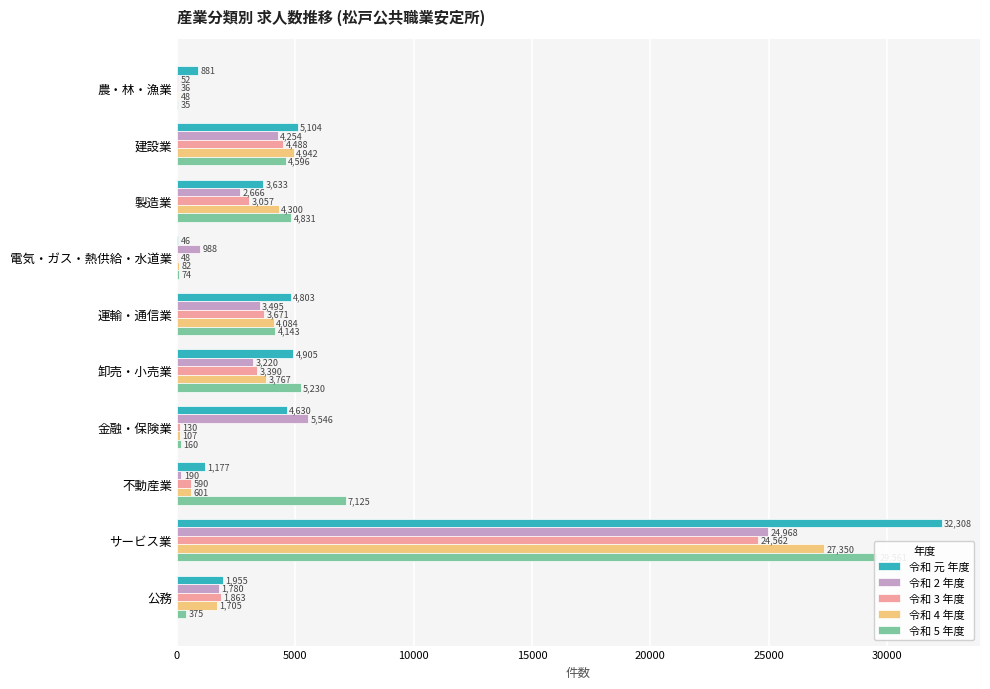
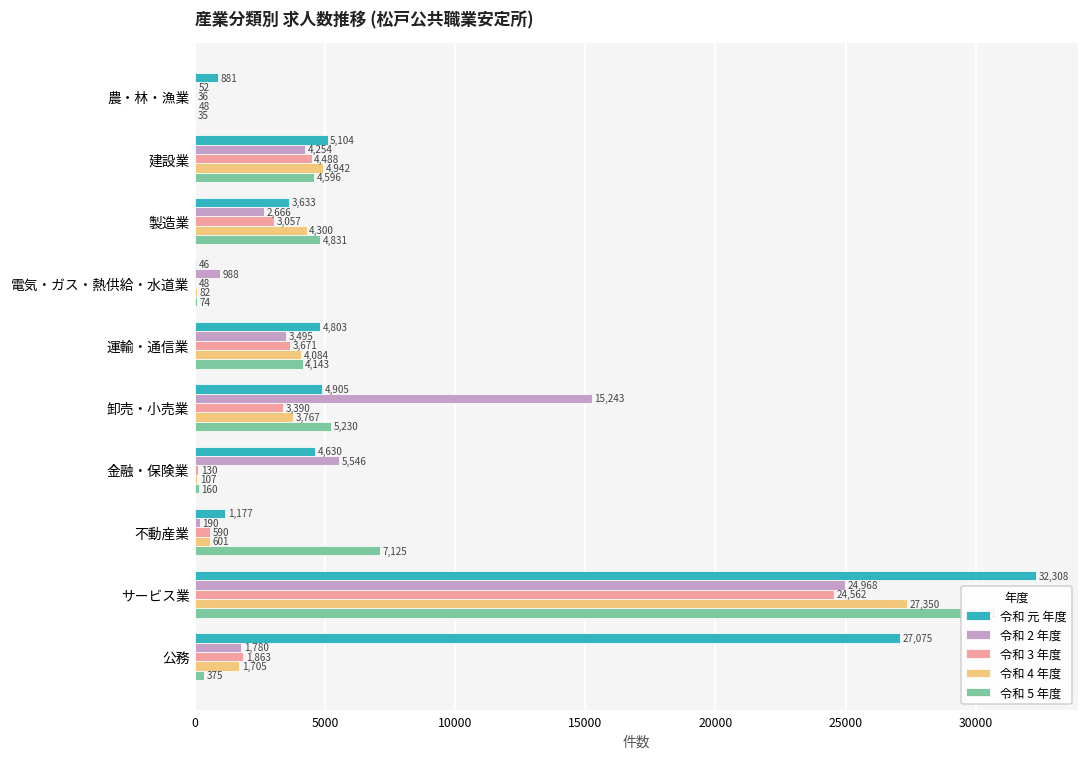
令和 2 年度, 卸売・小売業: 3,220 -> 15,243
令和 元 年度, 公務: 1,955 -> 27,075
